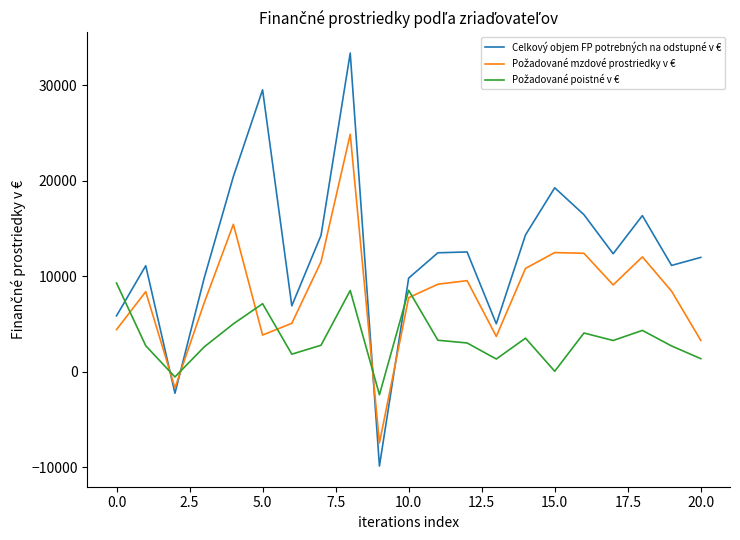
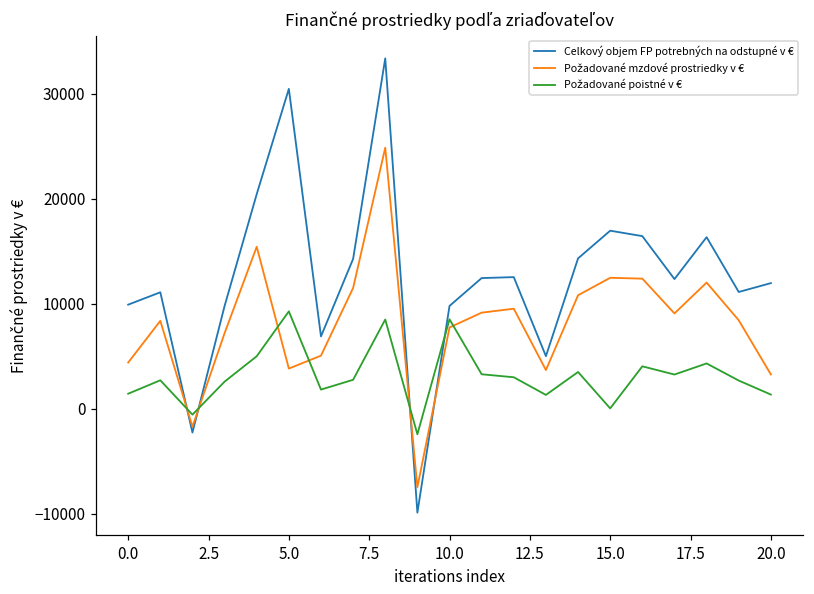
Celkový objem FP potrebných na odstupné v €, 0.0: 6000 -> 10000
Požadované poistné v €, 0.0: 9000 -> 1000
Celkový objem FP potrebných na odstupné v €, 5.0: 29500 -> 30500
Požadované poistné v €, 5.0: 7000 -> 9000
Celkový objem FP potrebných na odstupné v €, 15.0: 19000 -> 17000
